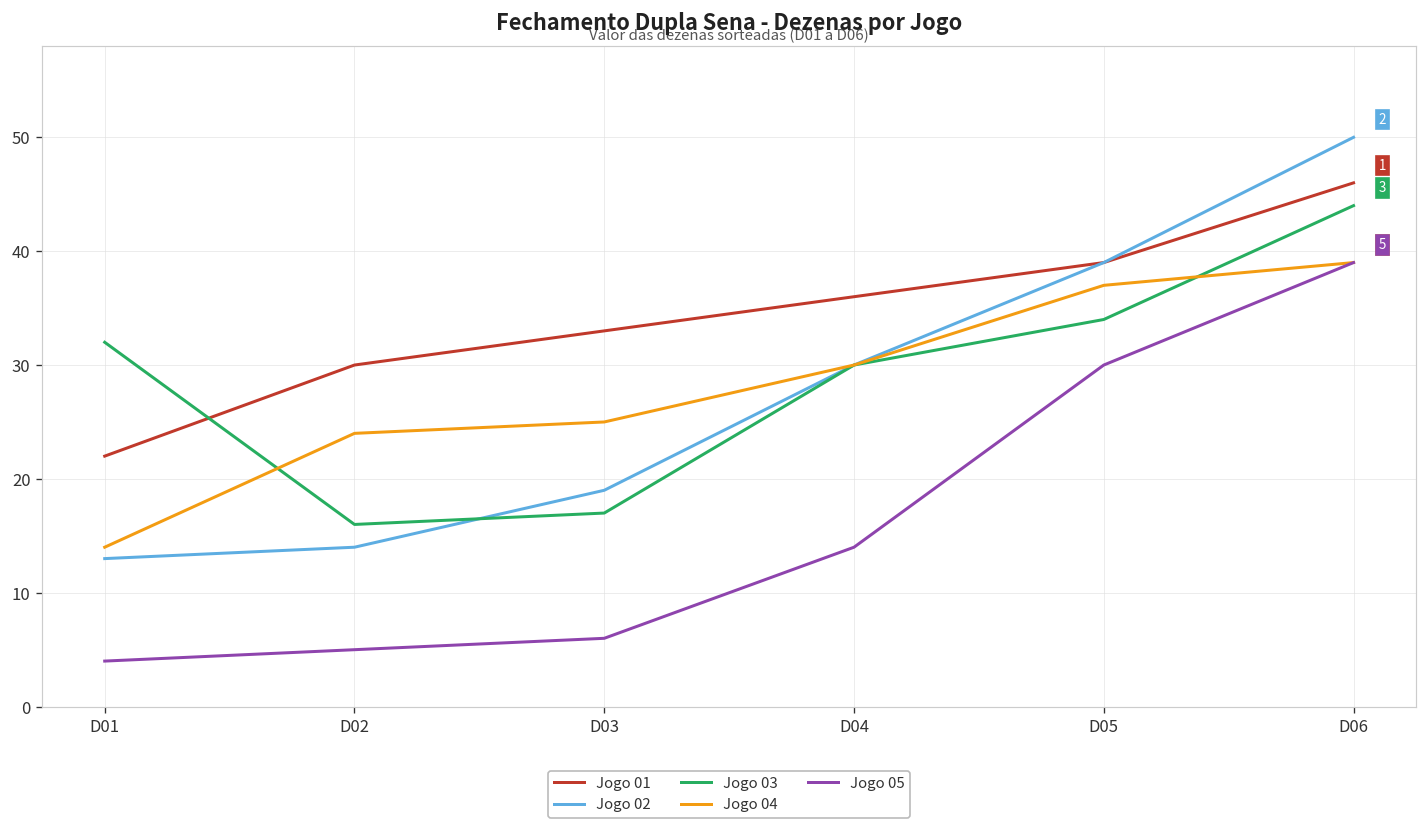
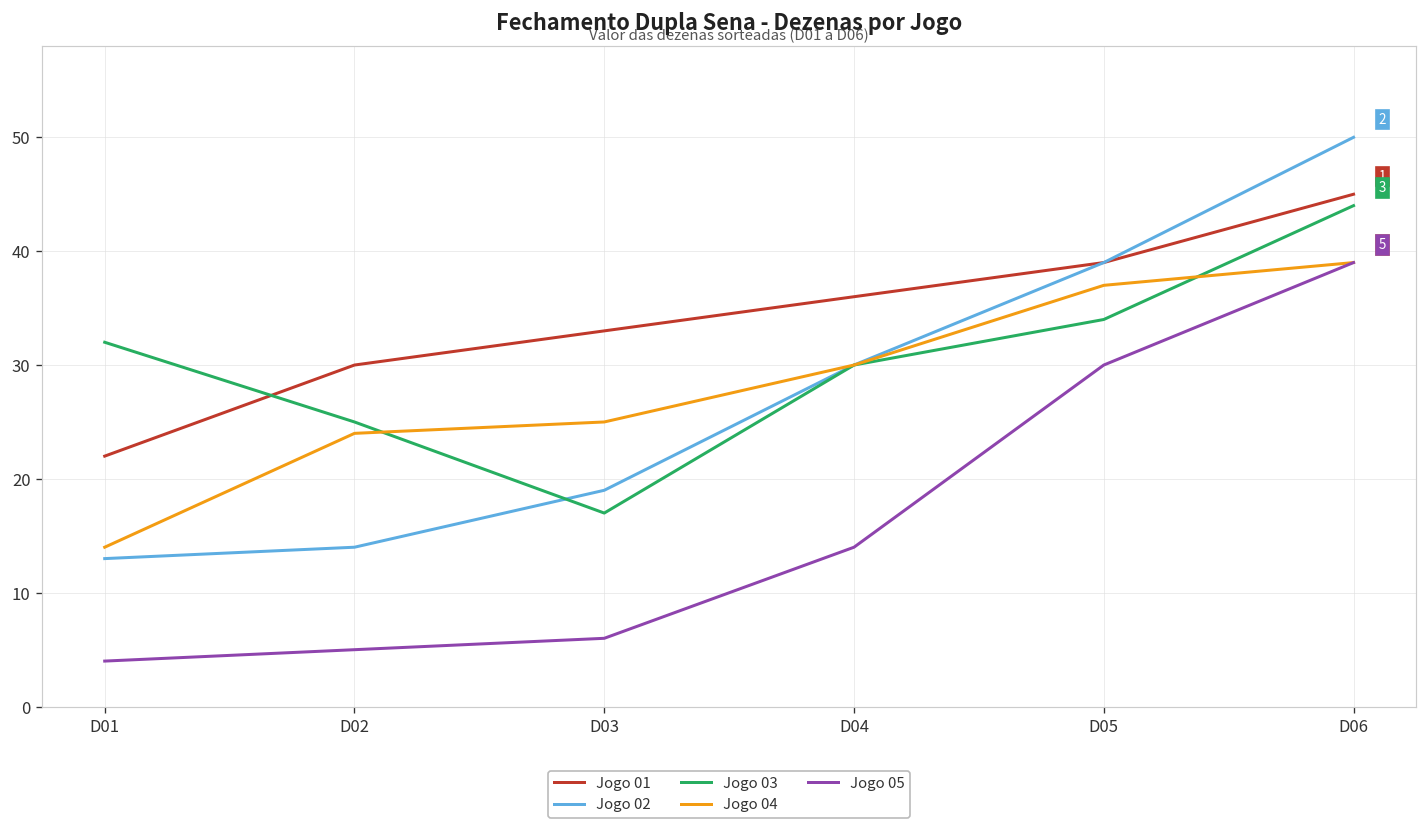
Jogo 03, D02: 16 -> 25
Jogo 01, D06: 46 -> 45
